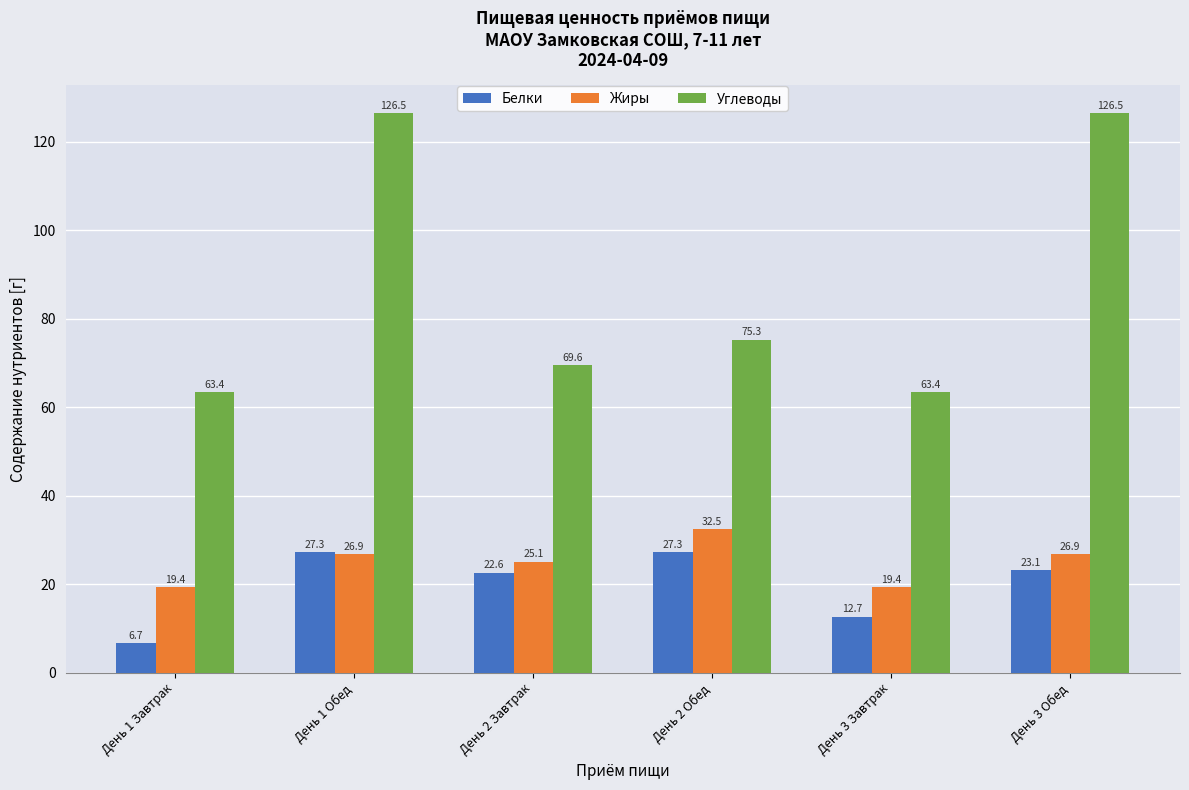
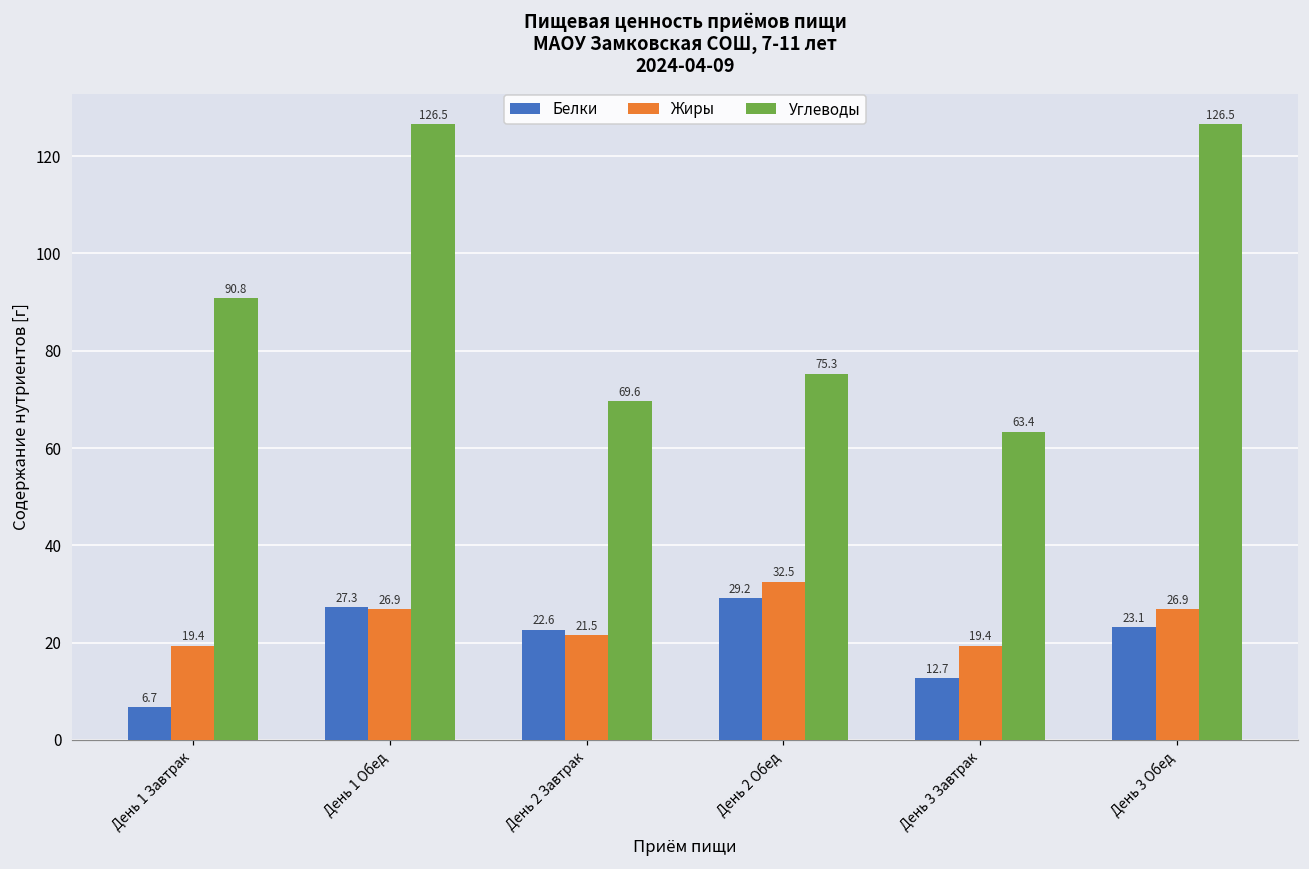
Углеводы, День 1 Завтрак: 63.4 -> 90.8
Жиры, День 2 Завтрак: 25.1 -> 21.5
Белки, День 2 Обед: 27.3 -> 29.2
